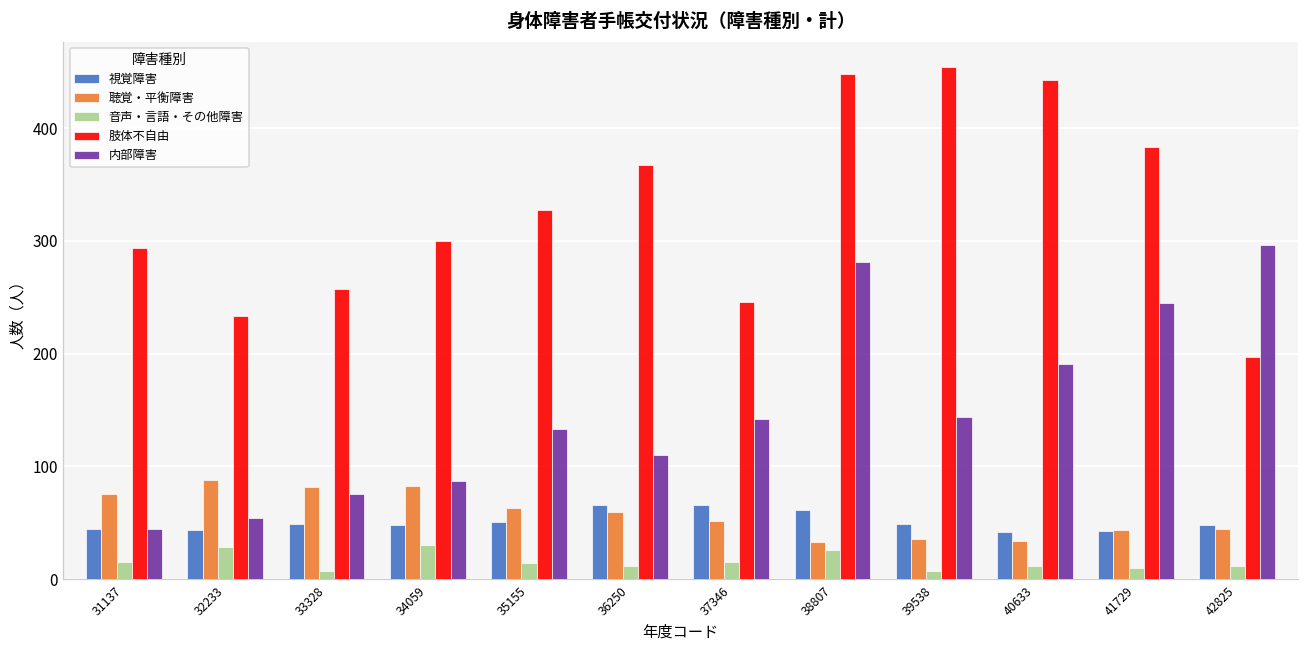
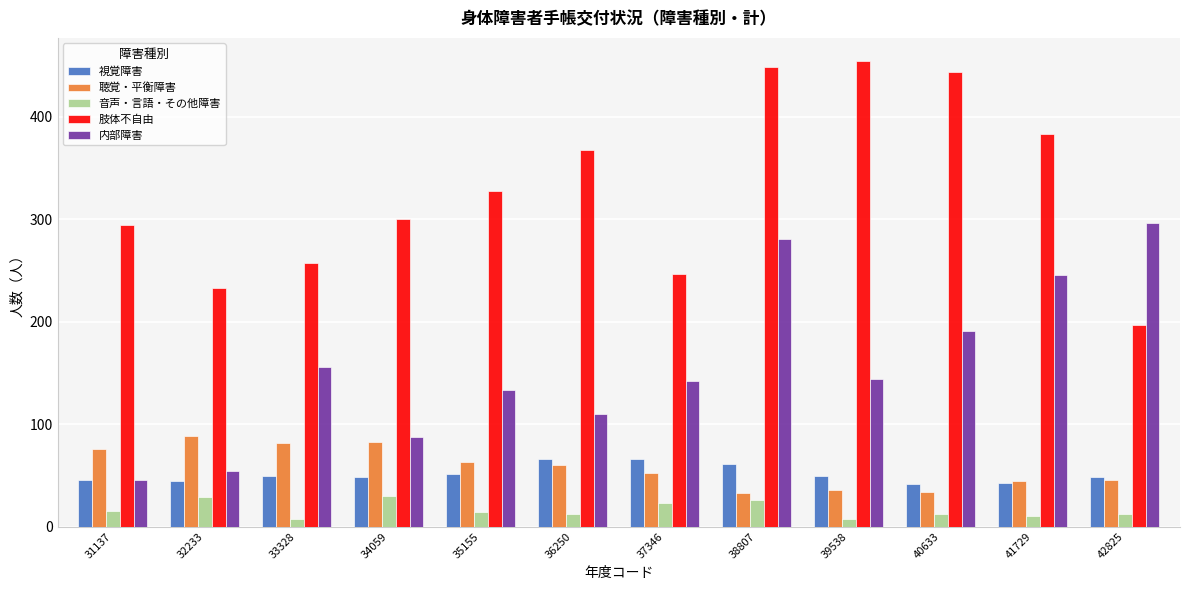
内部障害, 33328: 76 -> 156
音声・言語・その他障害, 37346: 15 -> 23
